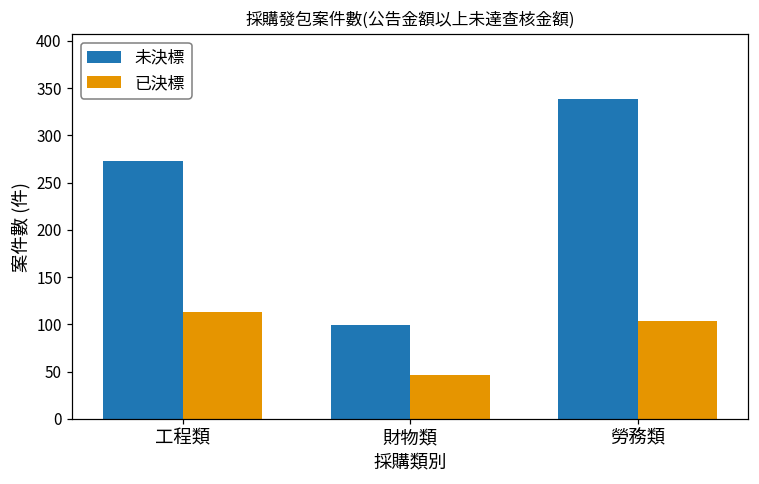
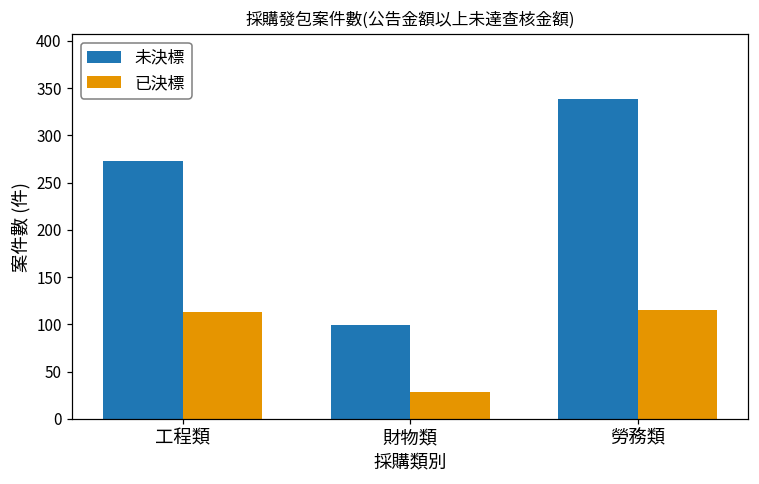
已決標, 財物類: 50 -> 30
已決標, 勞務類: 100 -> 120
